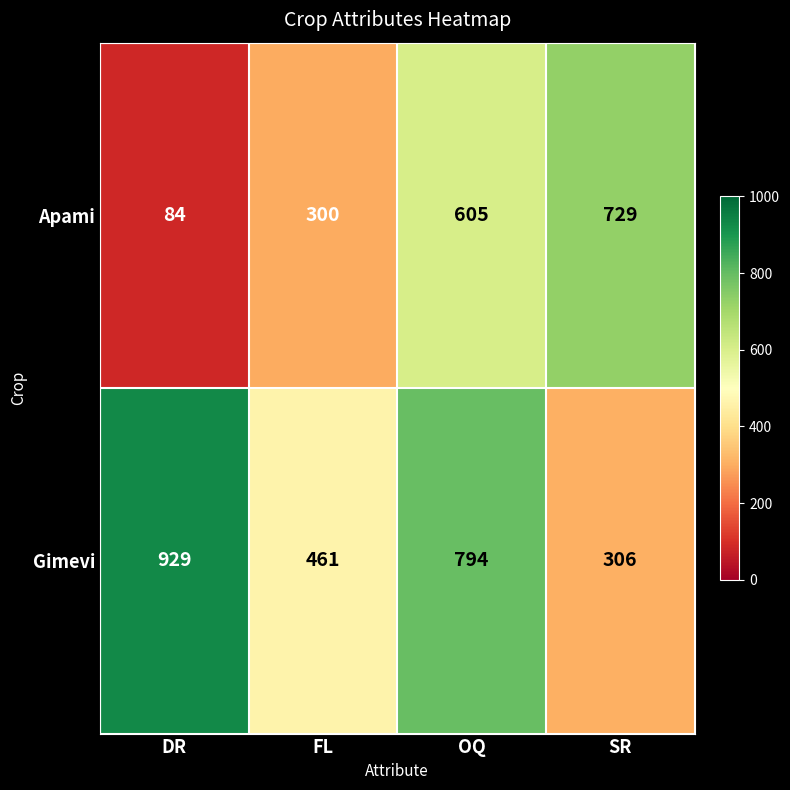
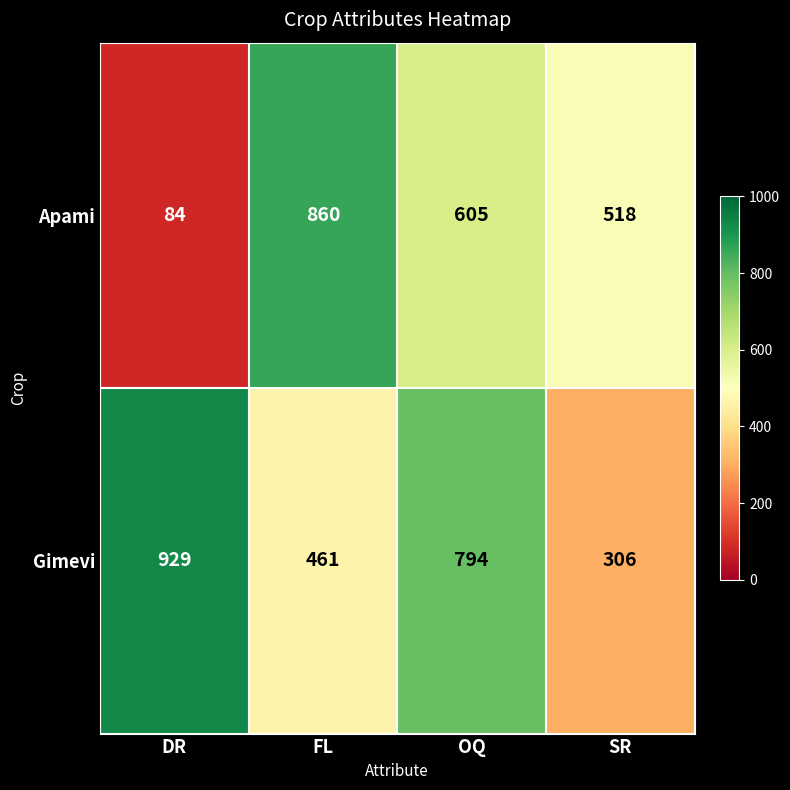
Apami, FL: 300 -> 860
Apami, SR: 729 -> 518
